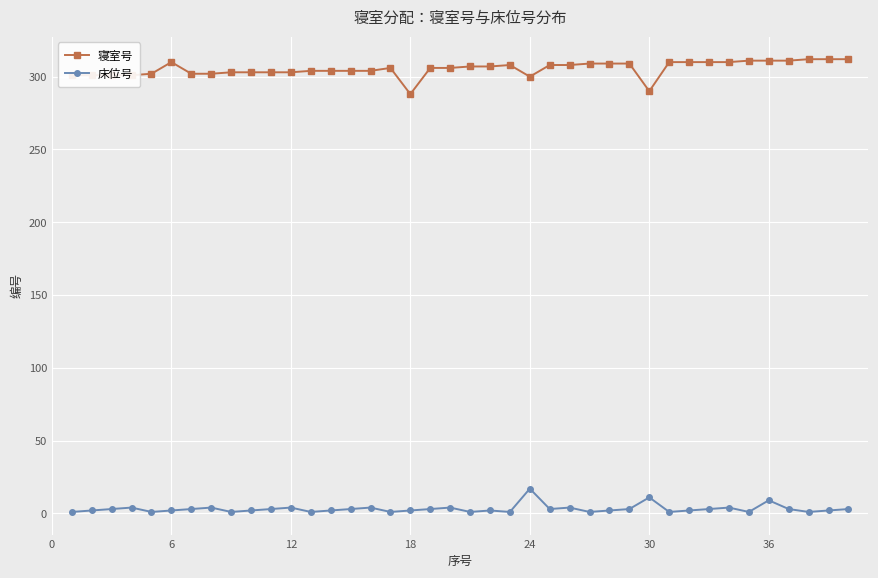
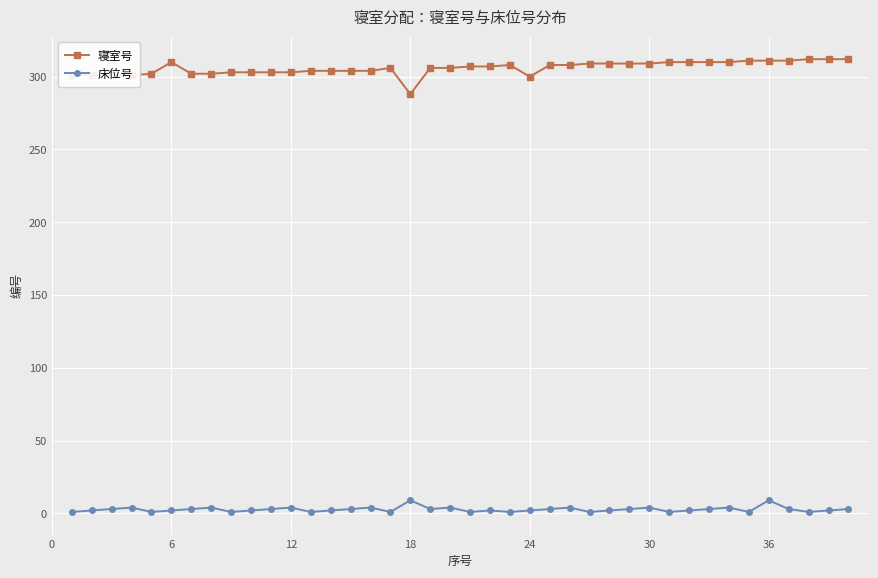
床位号, 18: 2 -> 9
床位号, 24: 17 -> 2
寝室号, 30: 290 -> 309
床位号, 30: 11 -> 4
